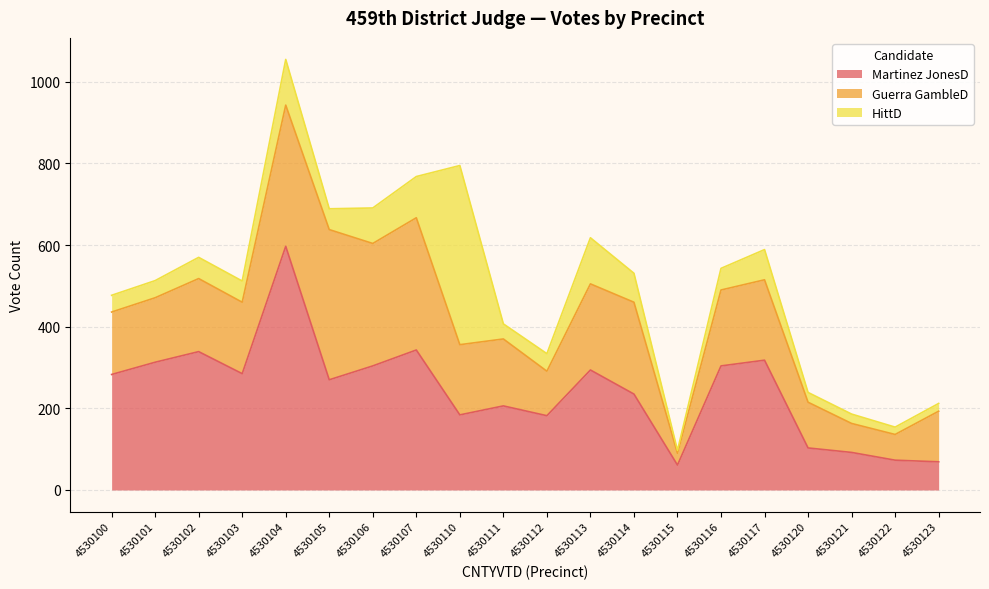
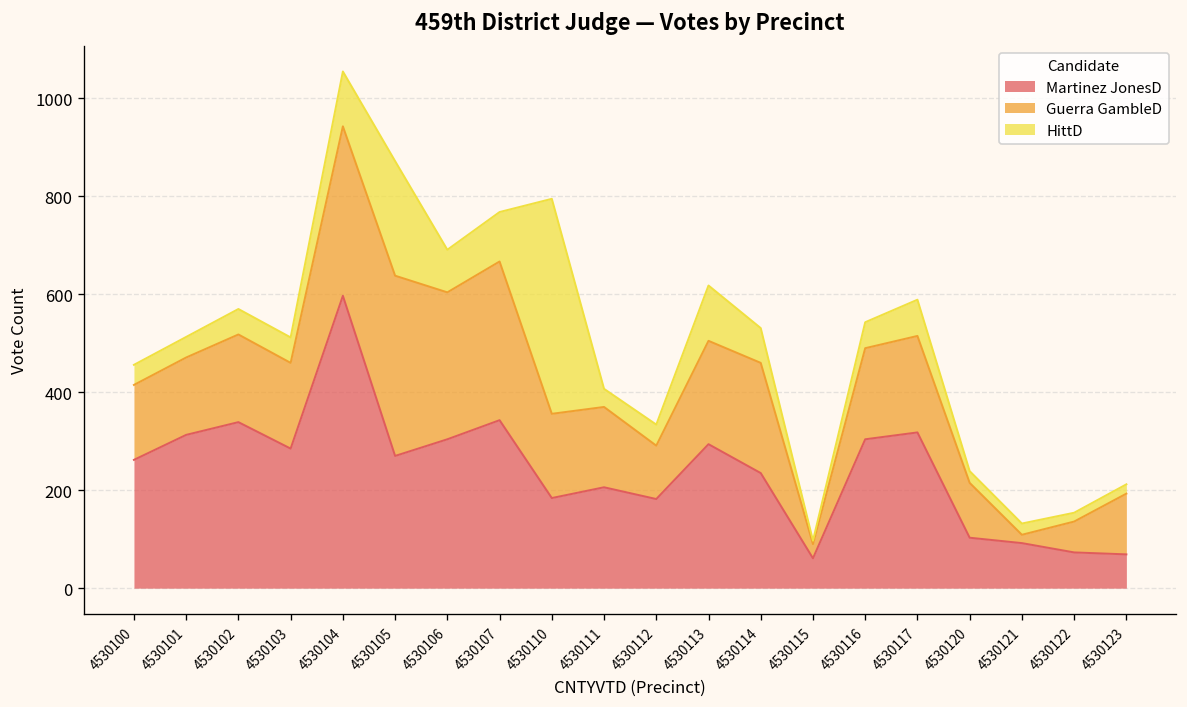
Martinez JonesD, 4530100: 280 -> 260
HittD, 4530105: 50 -> 230
Guerra GambleD, 4530121: 70 -> 20
